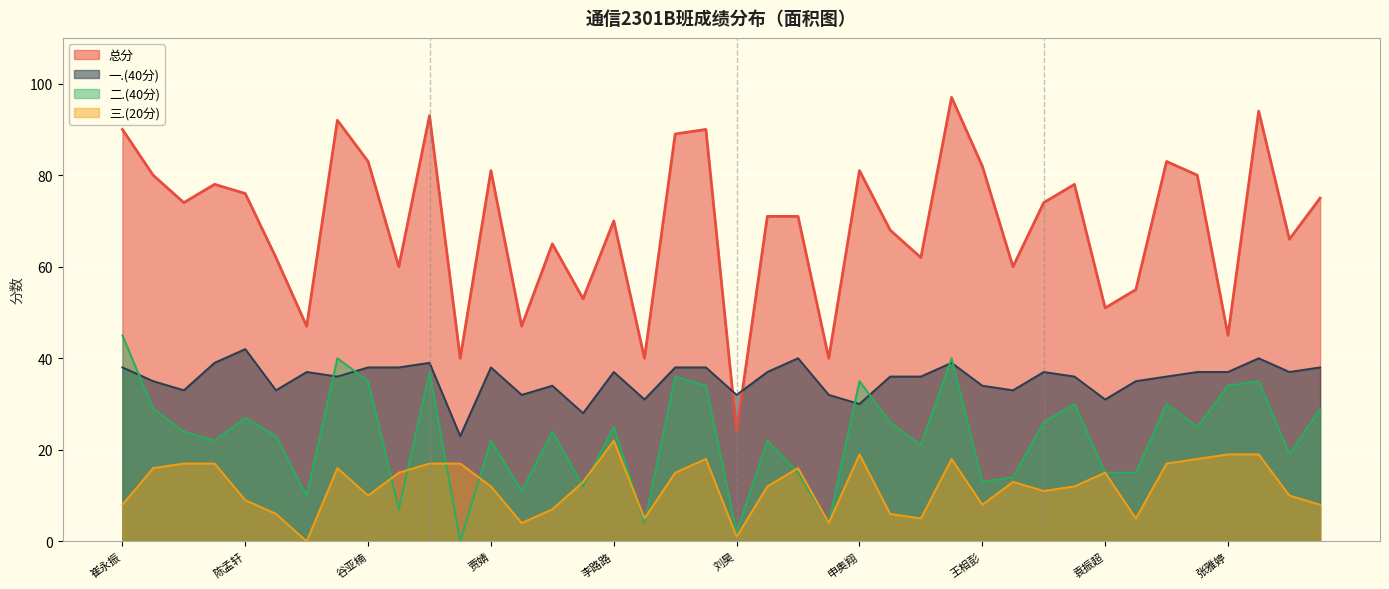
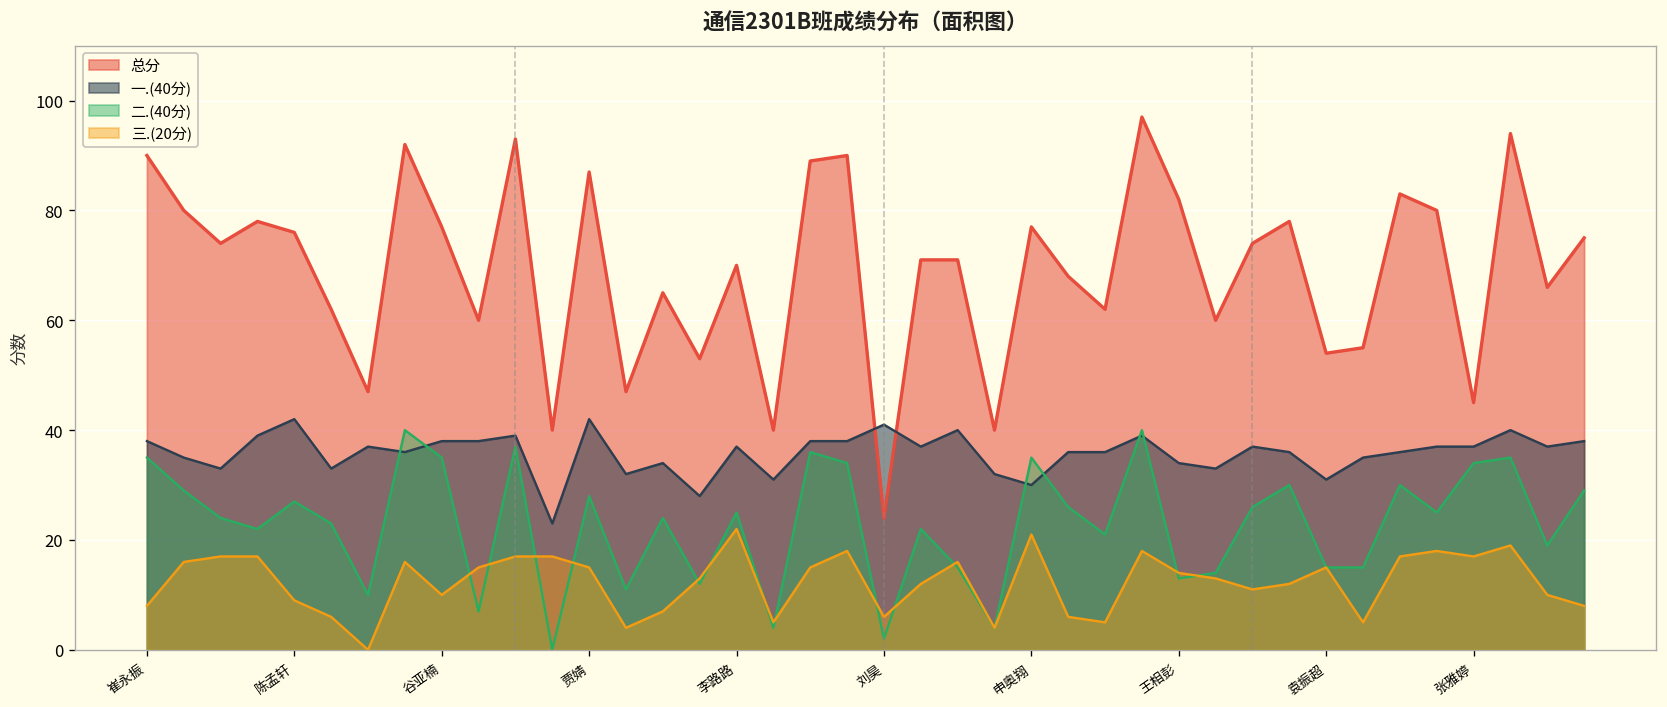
二.(40分), 崔永振: 45 -> 35
总分, 谷亚楠: 83 -> 77
总分, 贾婧: 81 -> 87
一.(40分), 贾婧: 38 -> 42
二.(40分), 贾婧: 22 -> 28
三.(20分), 贾婧: 12 -> 15
一.(40分), 刘昊: 32 -> 41
三.(20分), 刘昊: 1 -> 6
总分, 申奥翔: 81 -> 77
三.(20分), 申奥翔: 19 -> 21
三.(20分), 王相彭: 8 -> 14
总分, 袁振超: 51 -> 54
三.(20分), 张雅婷: 19 -> 17
